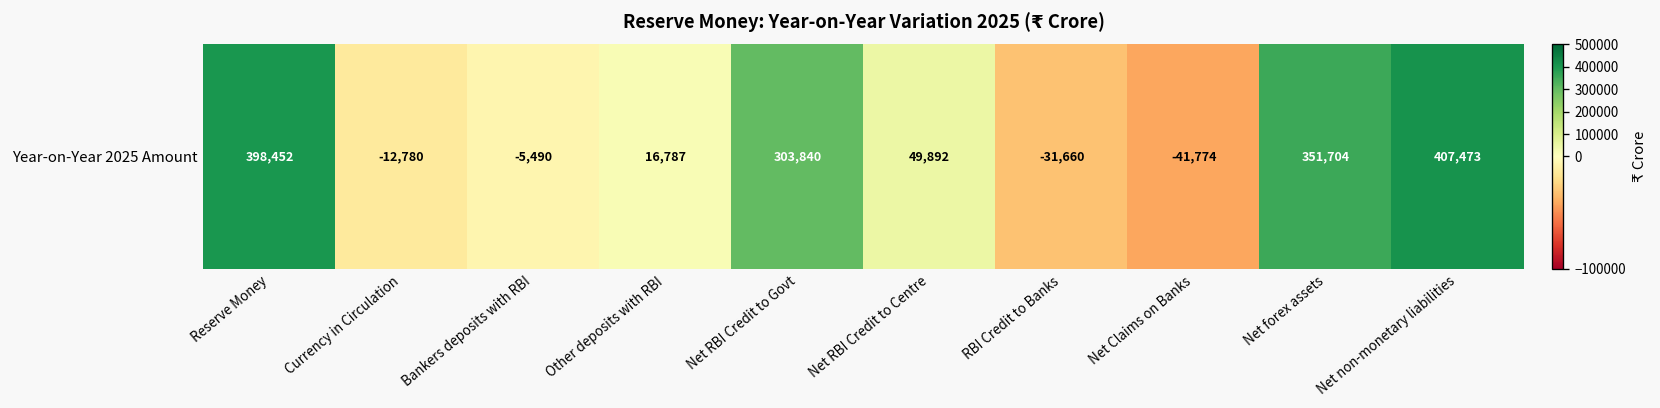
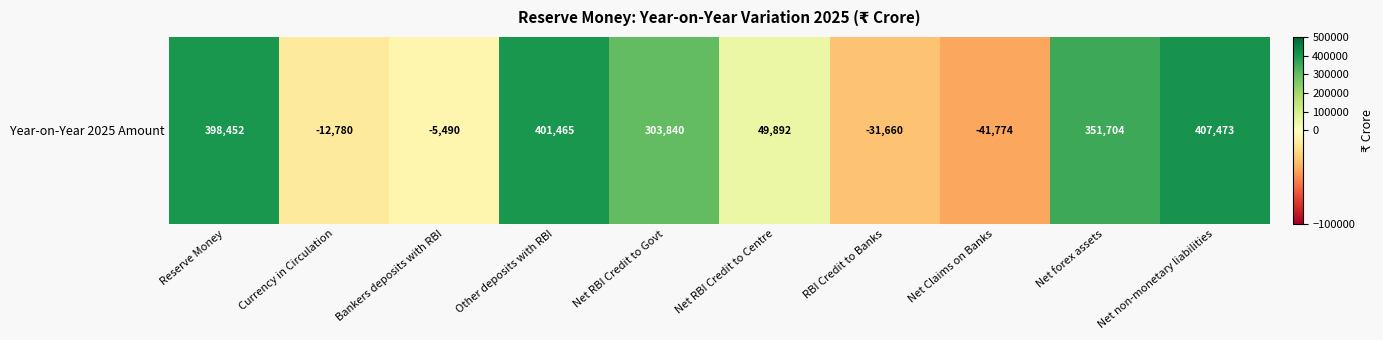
Year-on-Year 2025 Amount, Other deposits with RBI: 16,787 -> 401,465
